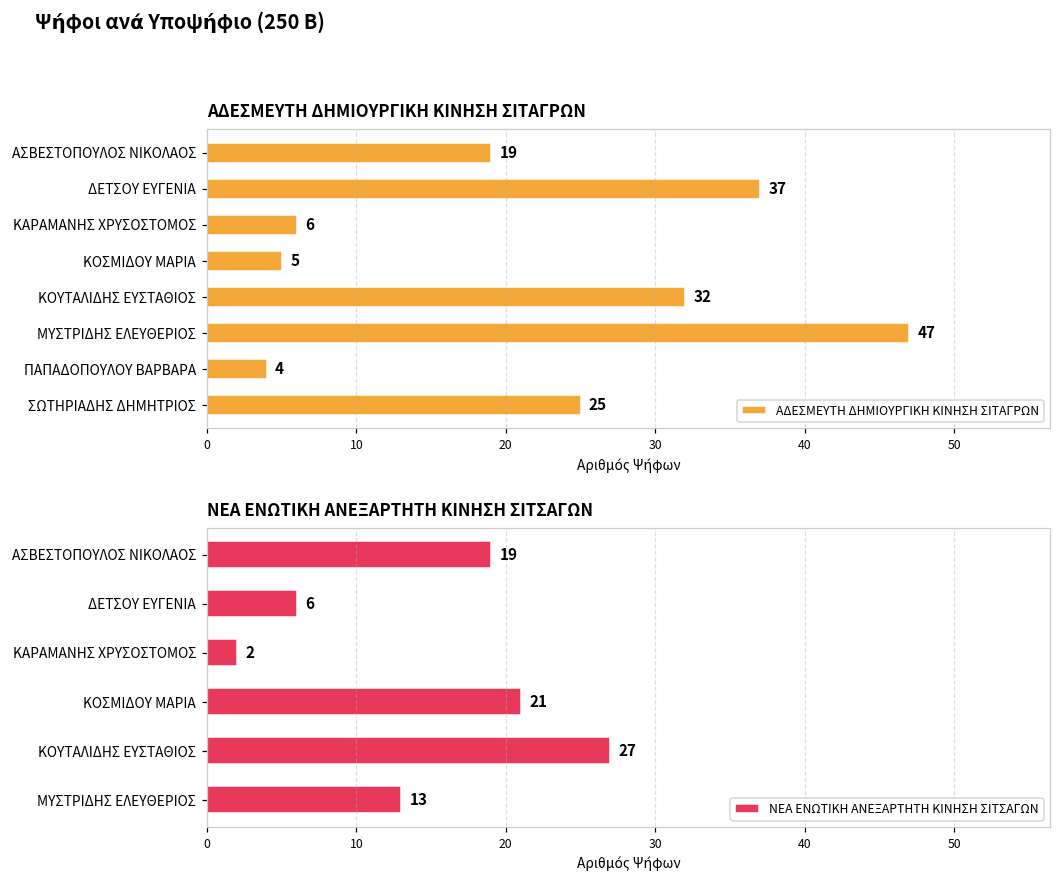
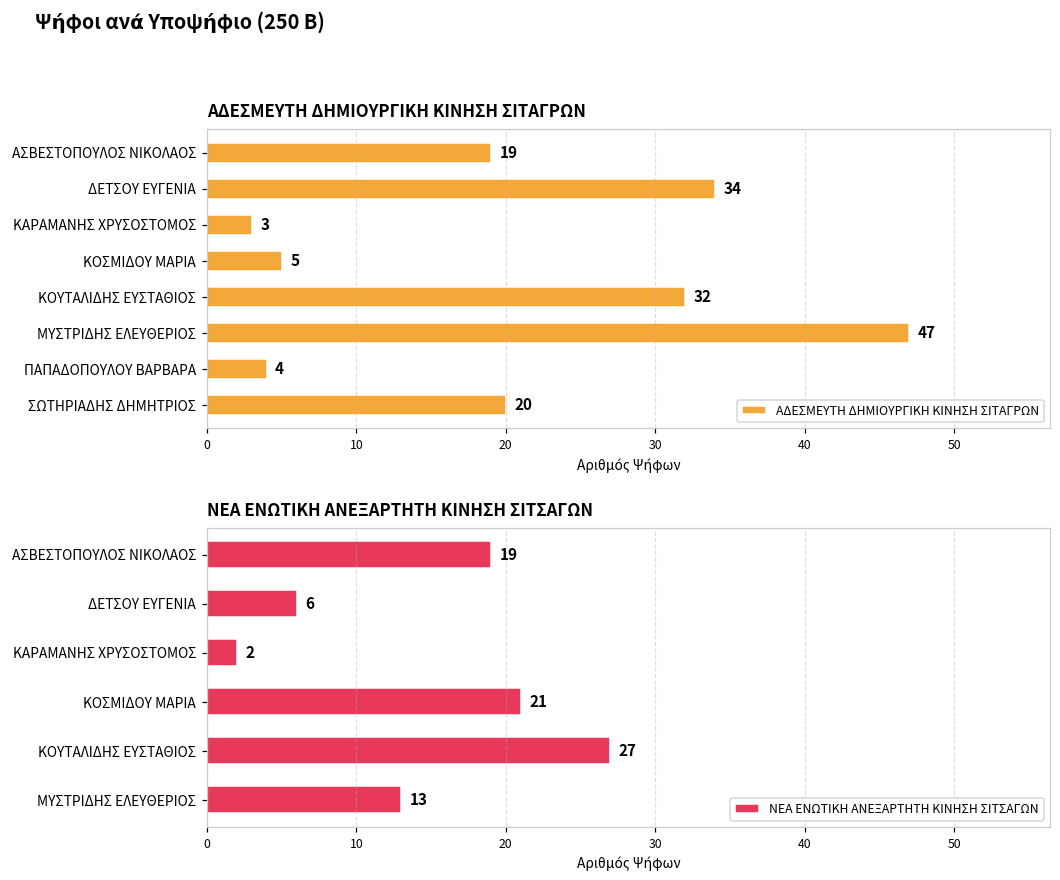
ΑΔΕΣΜΕΥΤΗ ΔΗΜΙΟΥΡΓΙΚΗ ΚΙΝΗΣΗ ΣΙΤΑΓΡΩΝ, ΔΕΤΣΟΥ ΕΥΓΕΝΙΑ: 37 -> 34
ΑΔΕΣΜΕΥΤΗ ΔΗΜΙΟΥΡΓΙΚΗ ΚΙΝΗΣΗ ΣΙΤΑΓΡΩΝ, ΚΑΡΑΜΑΝΗΣ ΧΡΥΣΟΣΤΟΜΟΣ: 6 -> 3
ΑΔΕΣΜΕΥΤΗ ΔΗΜΙΟΥΡΓΙΚΗ ΚΙΝΗΣΗ ΣΙΤΑΓΡΩΝ, ΣΩΤΗΡΙΑΔΗΣ ΔΗΜΗΤΡΙΟΣ: 25 -> 20
